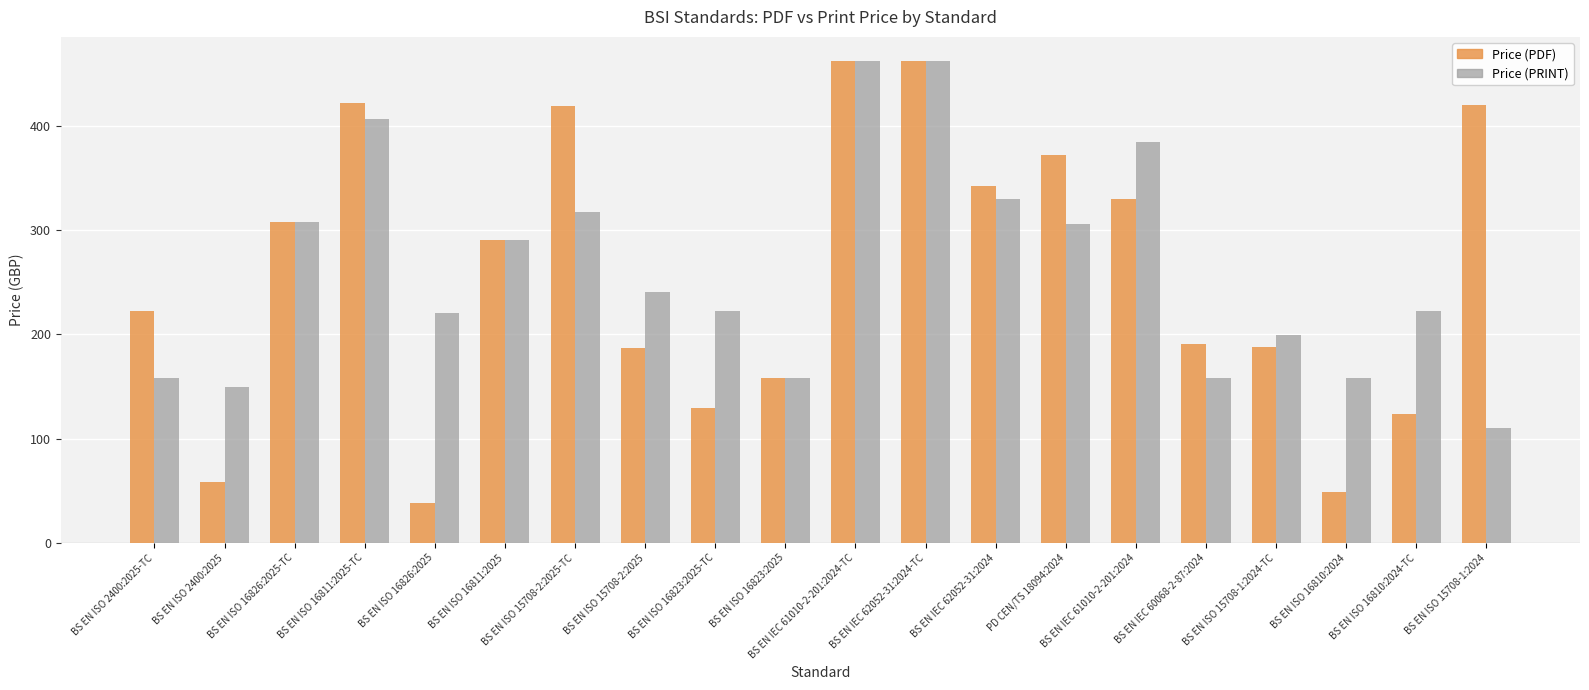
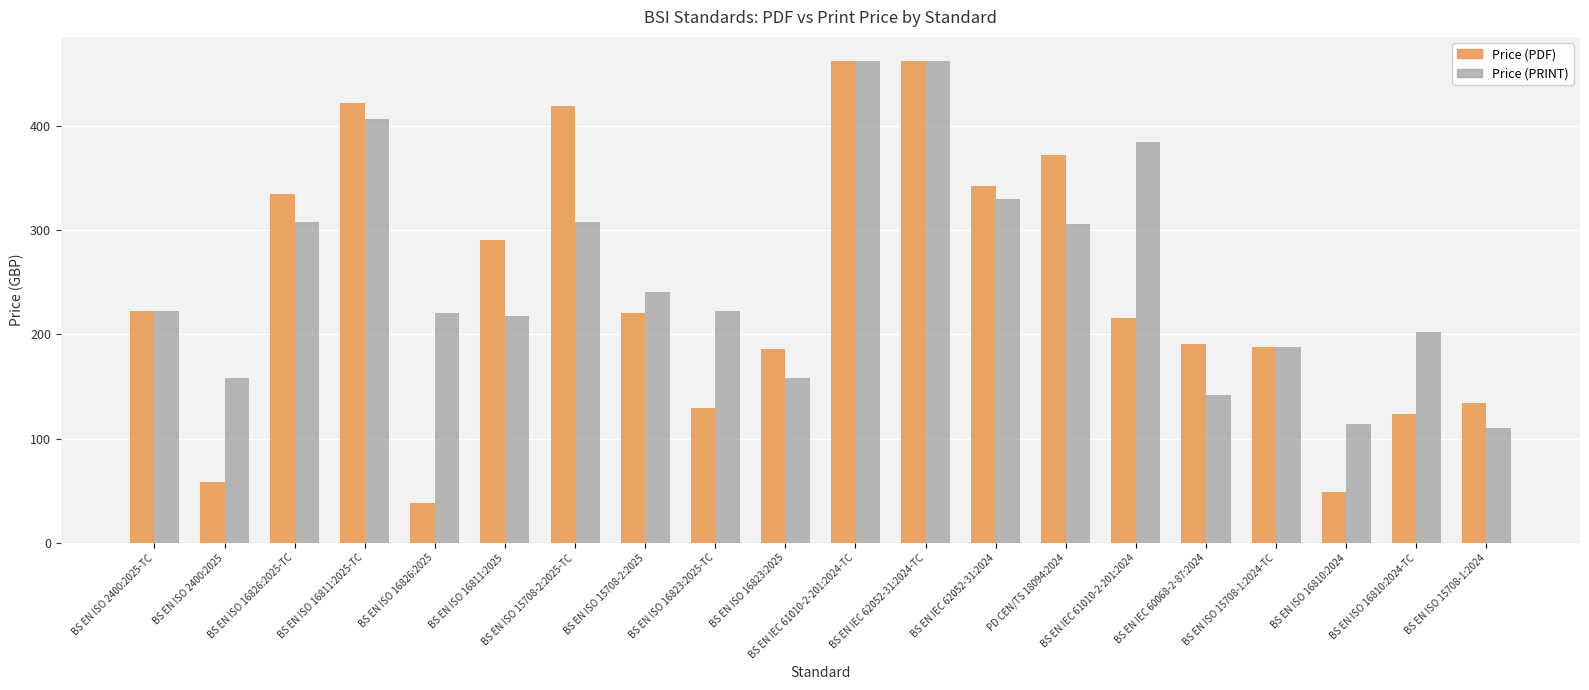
Price (PRINT), BS EN ISO 2400:2025-TC: 158 -> 222
Price (PRINT), BS EN ISO 2400:2025: 149 -> 158
Price (PDF), BS EN ISO 16826:2025-TC: 308 -> 335
Price (PRINT), BS EN ISO 16811:2025: 290 -> 217
Price (PRINT), BS EN ISO 15708-2:2025-TC: 317 -> 308
Price (PDF), BS EN ISO 15708-2:2025: 187 -> 220
Price (PDF), BS EN ISO 16823:2025: 158 -> 186
Price (PDF), BS EN IEC 61010-2-201:2024: 330 -> 216
Price (PRINT), BS EN IEC 60068-2-87:2024: 158 -> 142
Price (PRINT), BS EN ISO 15708-1:2024-TC: 200 -> 188
Price (PRINT), BS EN ISO 16810:2024: 158 -> 114
Price (PRINT), BS EN ISO 16810:2024-TC: 222 -> 202
Price (PDF), BS EN ISO 15708-1:2024: 420 -> 134
